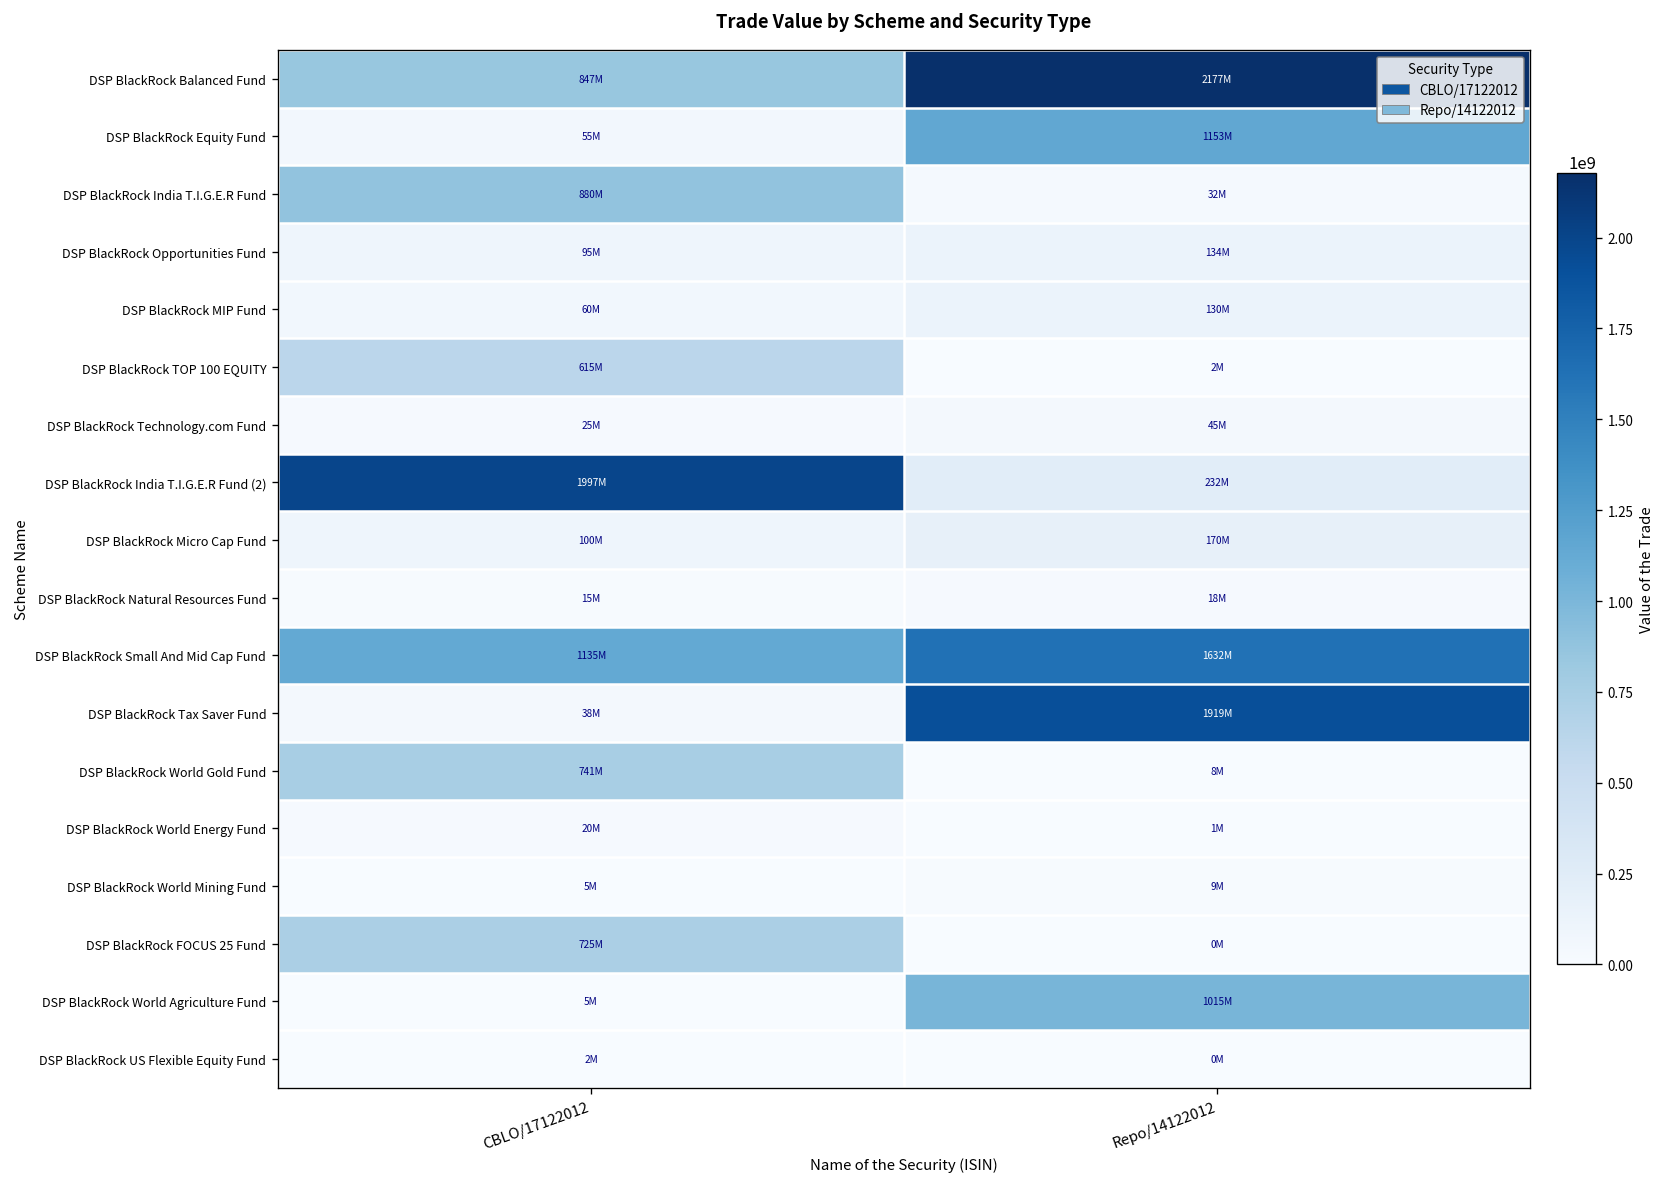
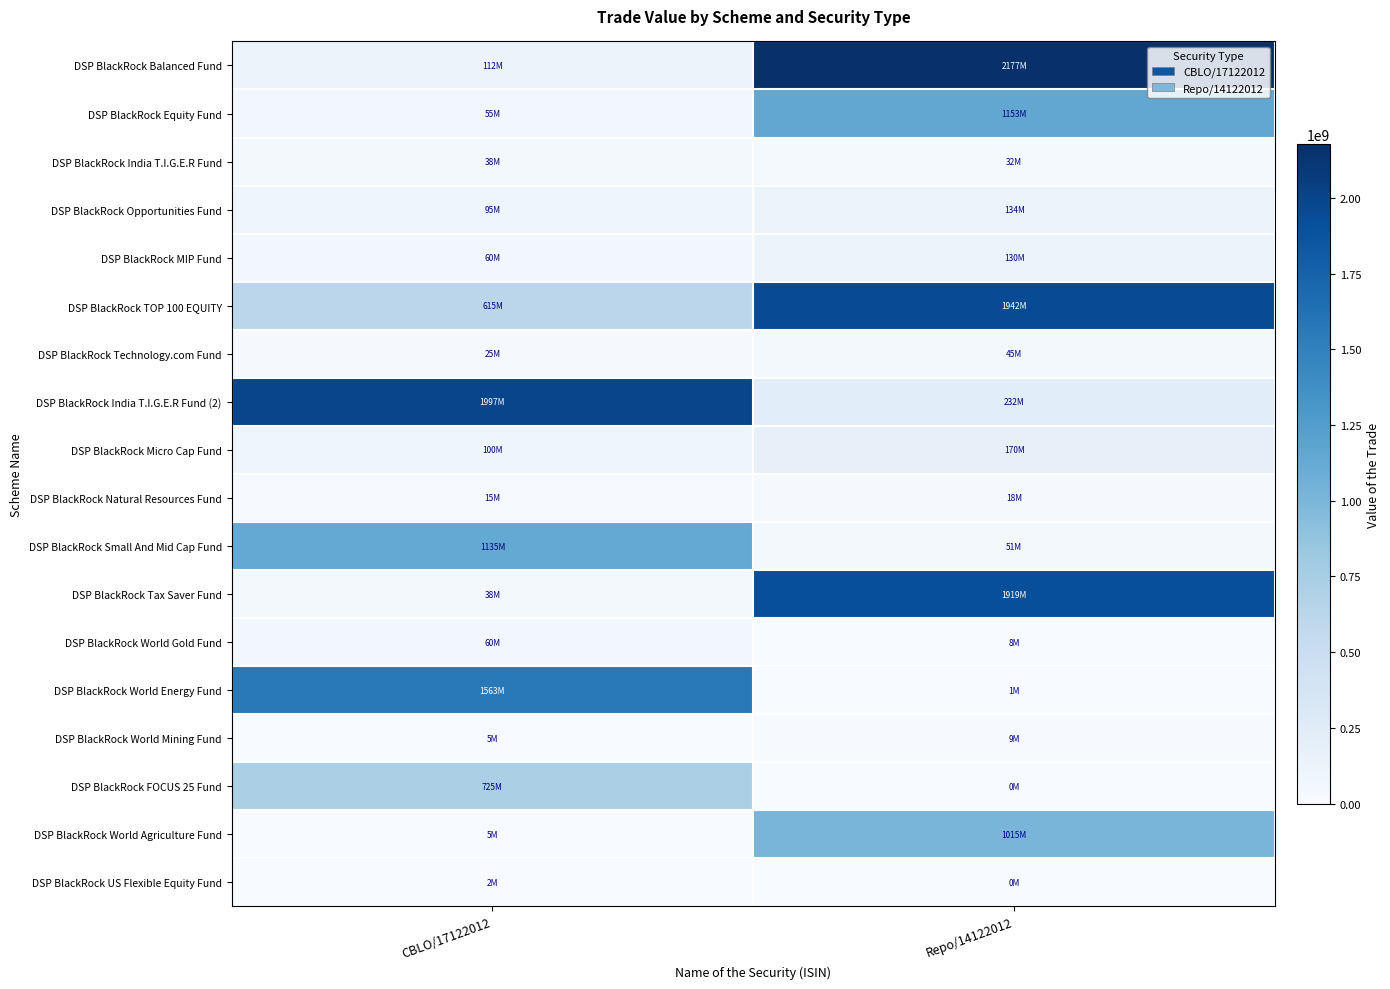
DSP BlackRock Balanced Fund, CBLO/17122012: 847M -> 112M
DSP BlackRock India T.I.G.E.R Fund, CBLO/17122012: 880M -> 38M
DSP BlackRock TOP 100 EQUITY, Repo/14122012: 2M -> 1942M
DSP BlackRock Small And Mid Cap Fund, Repo/14122012: 1632M -> 51M
DSP BlackRock World Gold Fund, CBLO/17122012: 741M -> 60M
DSP BlackRock World Energy Fund, CBLO/17122012: 20M -> 1563M
